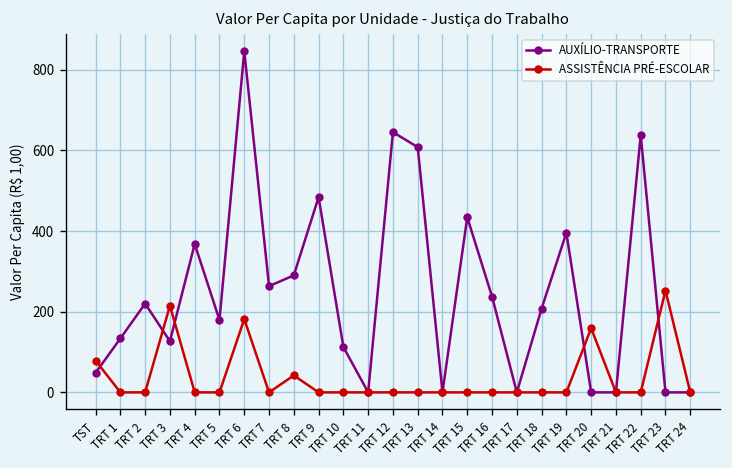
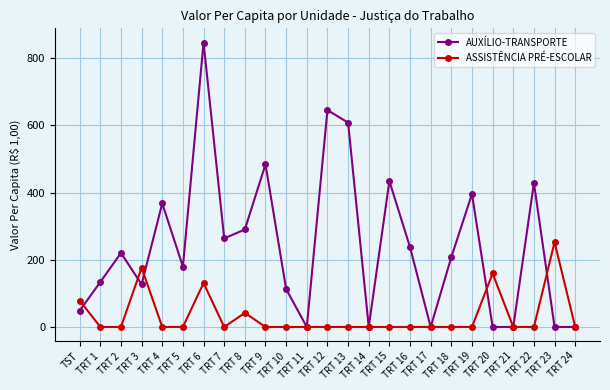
ASSISTÊNCIA PRÉ-ESCOLAR, TRT 3: 220 -> 180
ASSISTÊNCIA PRÉ-ESCOLAR, TRT 6: 180 -> 130
AUXÍLIO-TRANSPORTE, TRT 22: 640 -> 430
